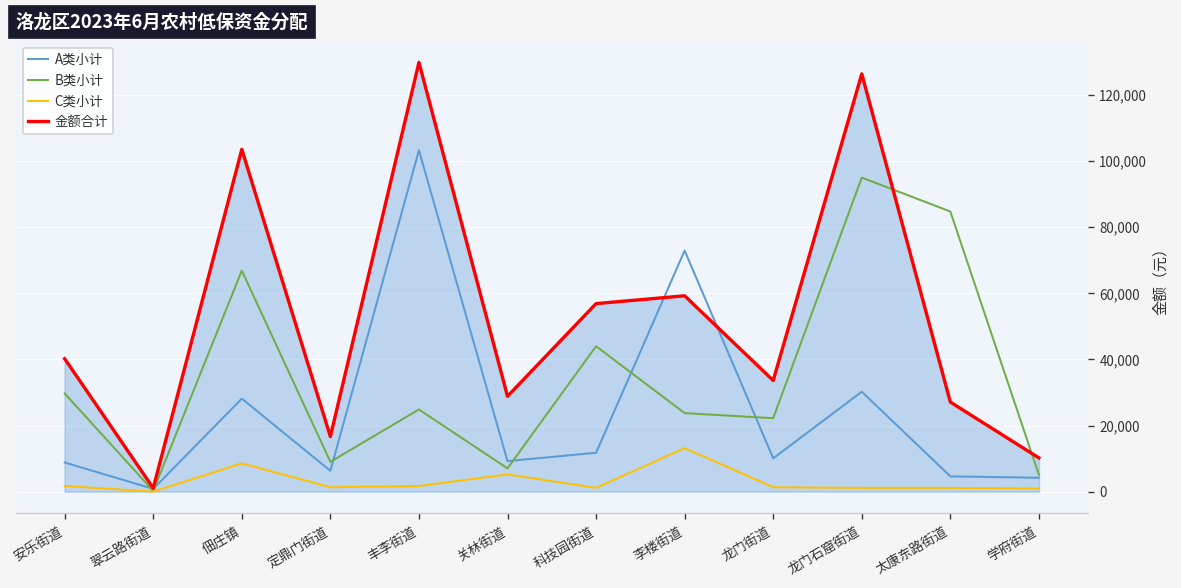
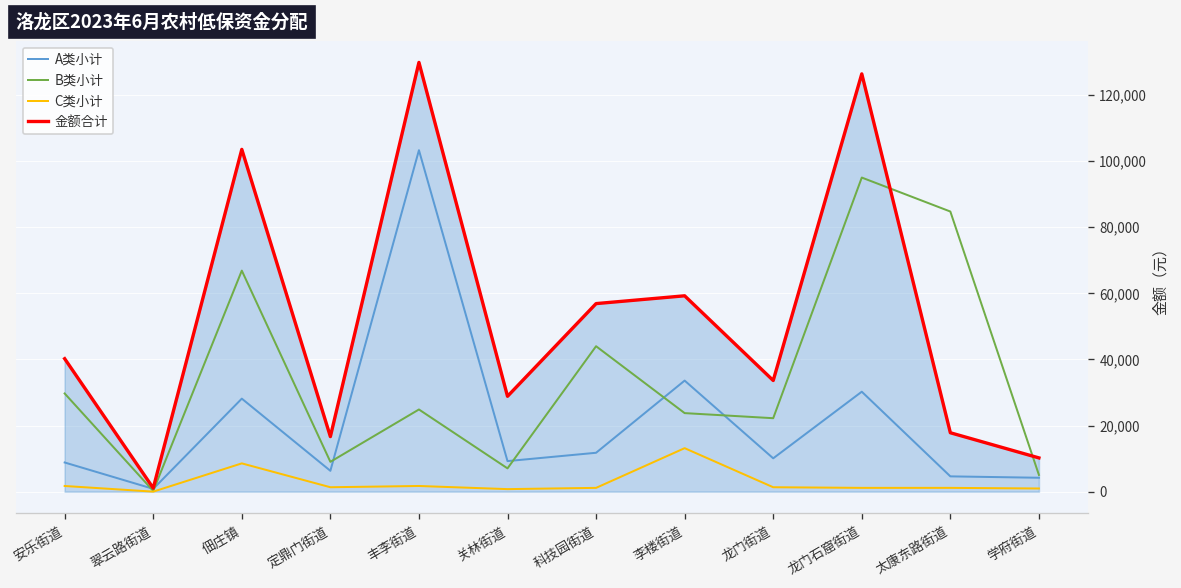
C类小计, 关林街道: 5,000 -> 1,000
A类小计, 李楼街道: 73,000 -> 34,000
金额合计, 太康东路街道: 27,000 -> 18,000
